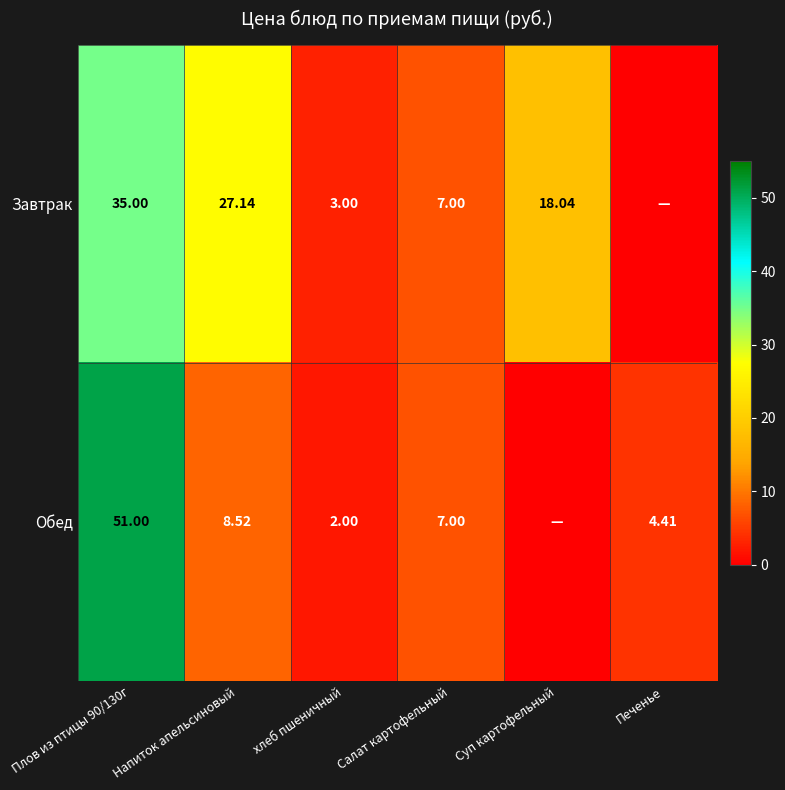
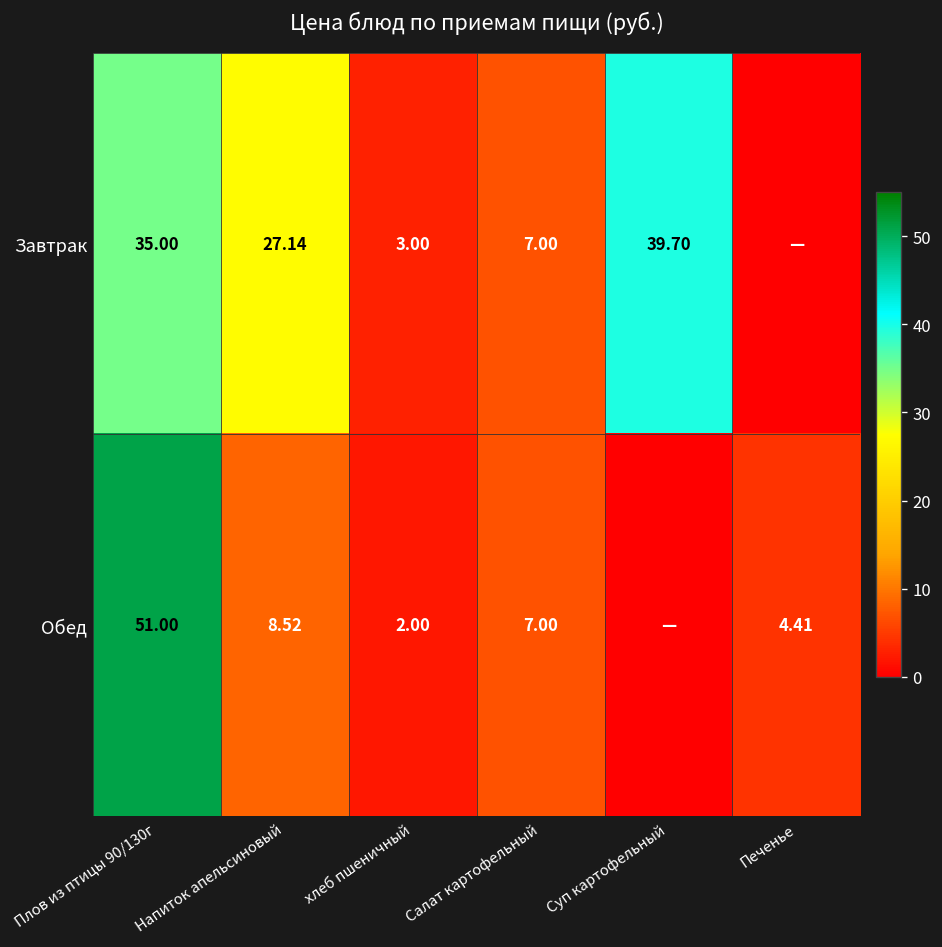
Завтрак, Суп картофельный: 18.04 -> 39.70
